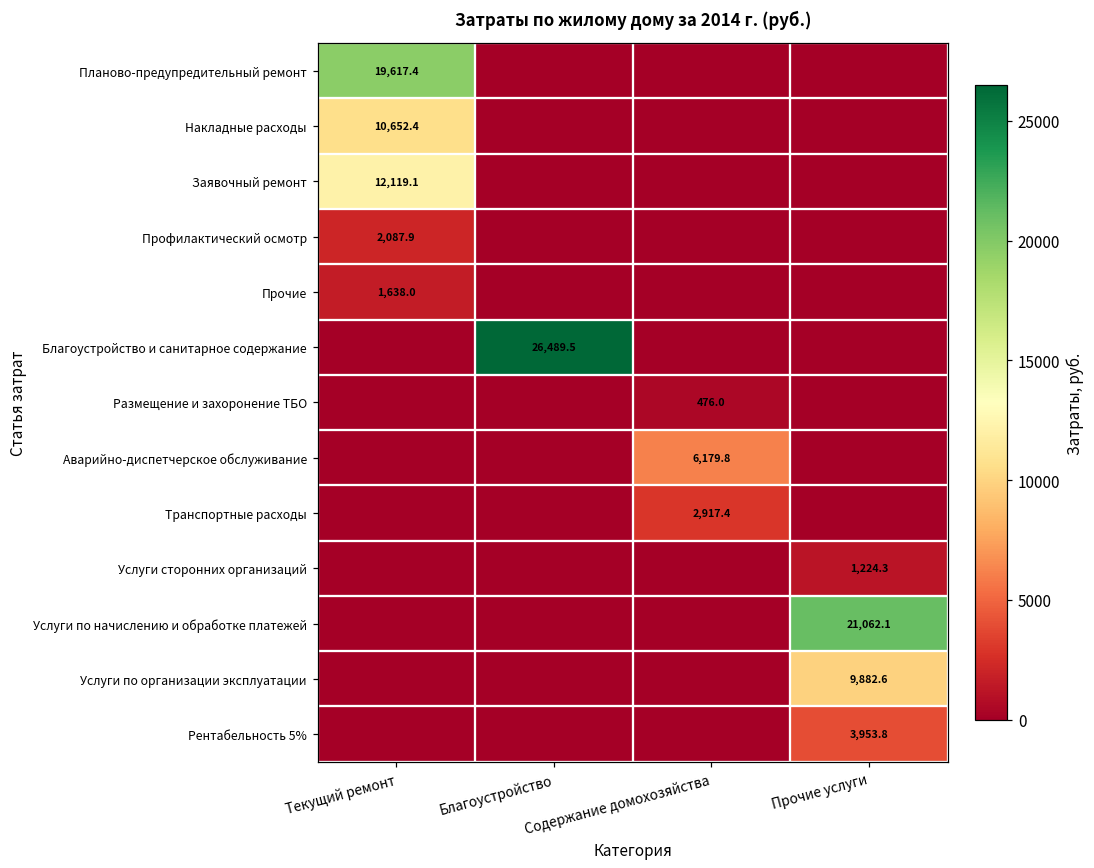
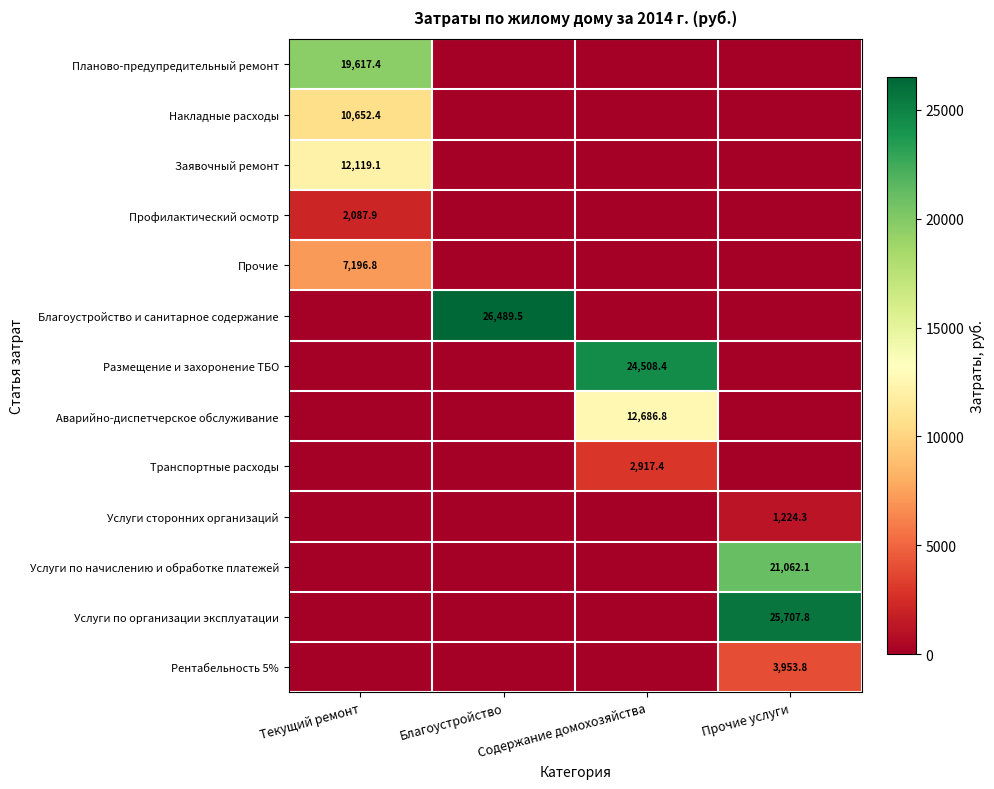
Прочие, Текущий ремонт: 1,638.0 -> 7,196.8
Размещение и захоронение ТБО, Содержание домохозяйства: 476.0 -> 24,508.4
Аварийно-диспетчерское обслуживание, Содержание домохозяйства: 6,179.8 -> 12,686.8
Услуги по организации эксплуатации, Прочие услуги: 9,882.6 -> 25,707.8
